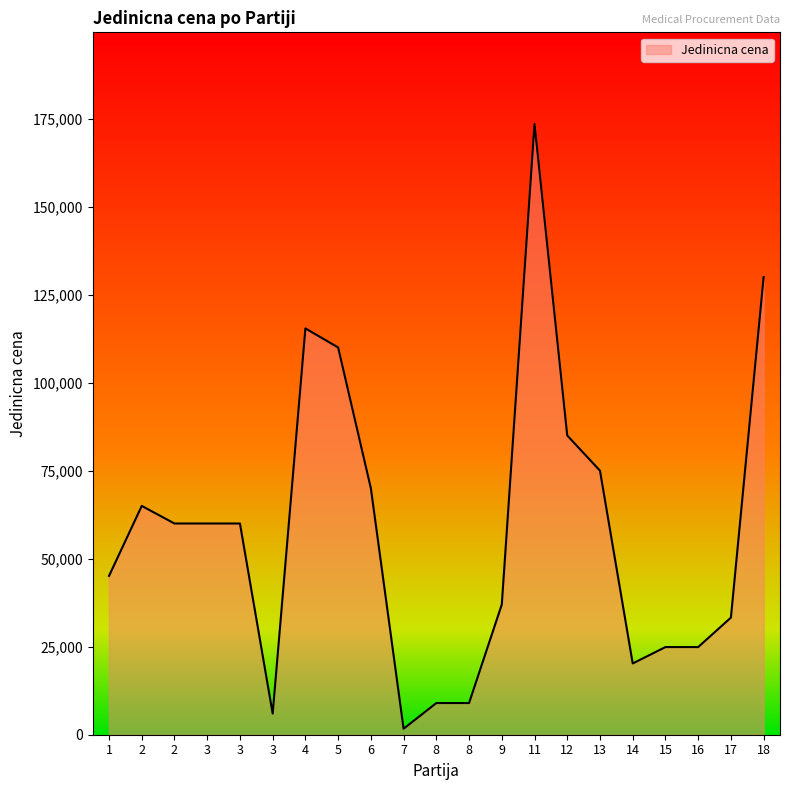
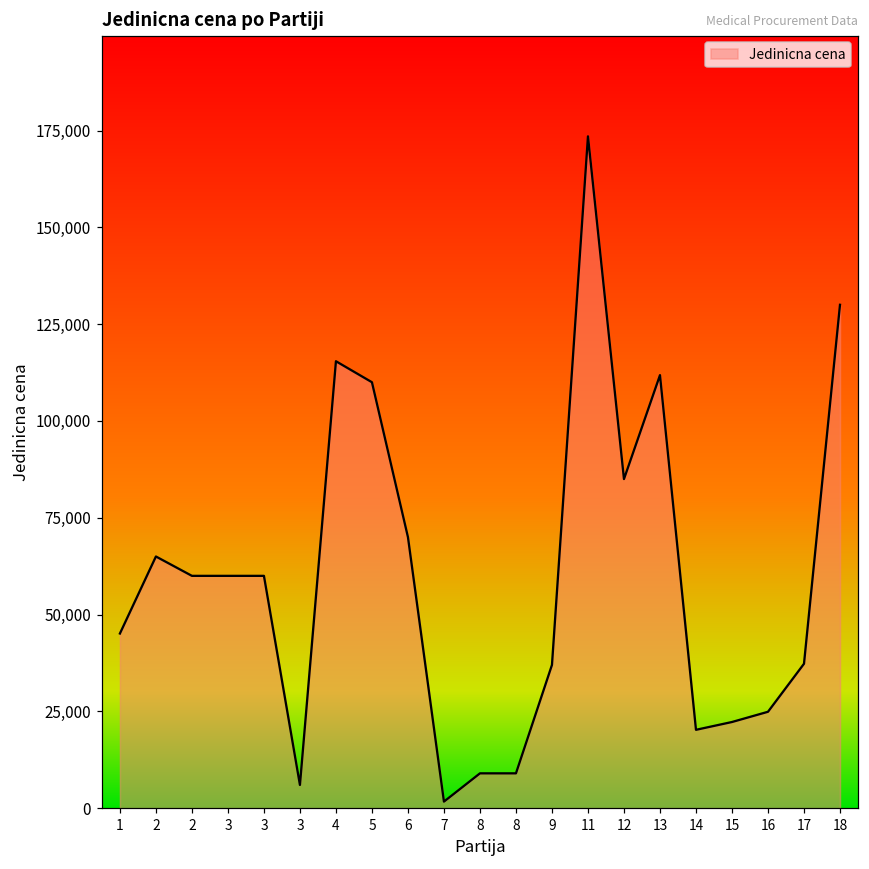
13: 75,000 -> 112,000
15: 25,000 -> 22,000
17: 33,000 -> 37,000
